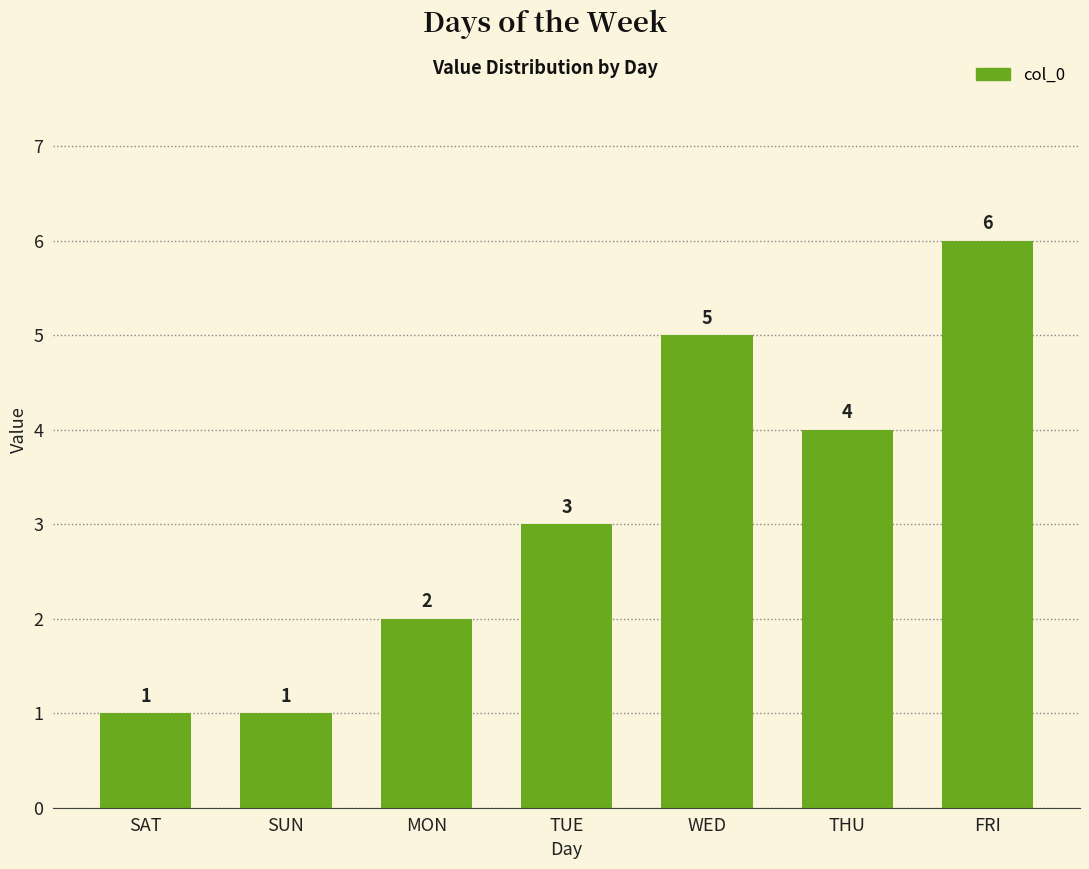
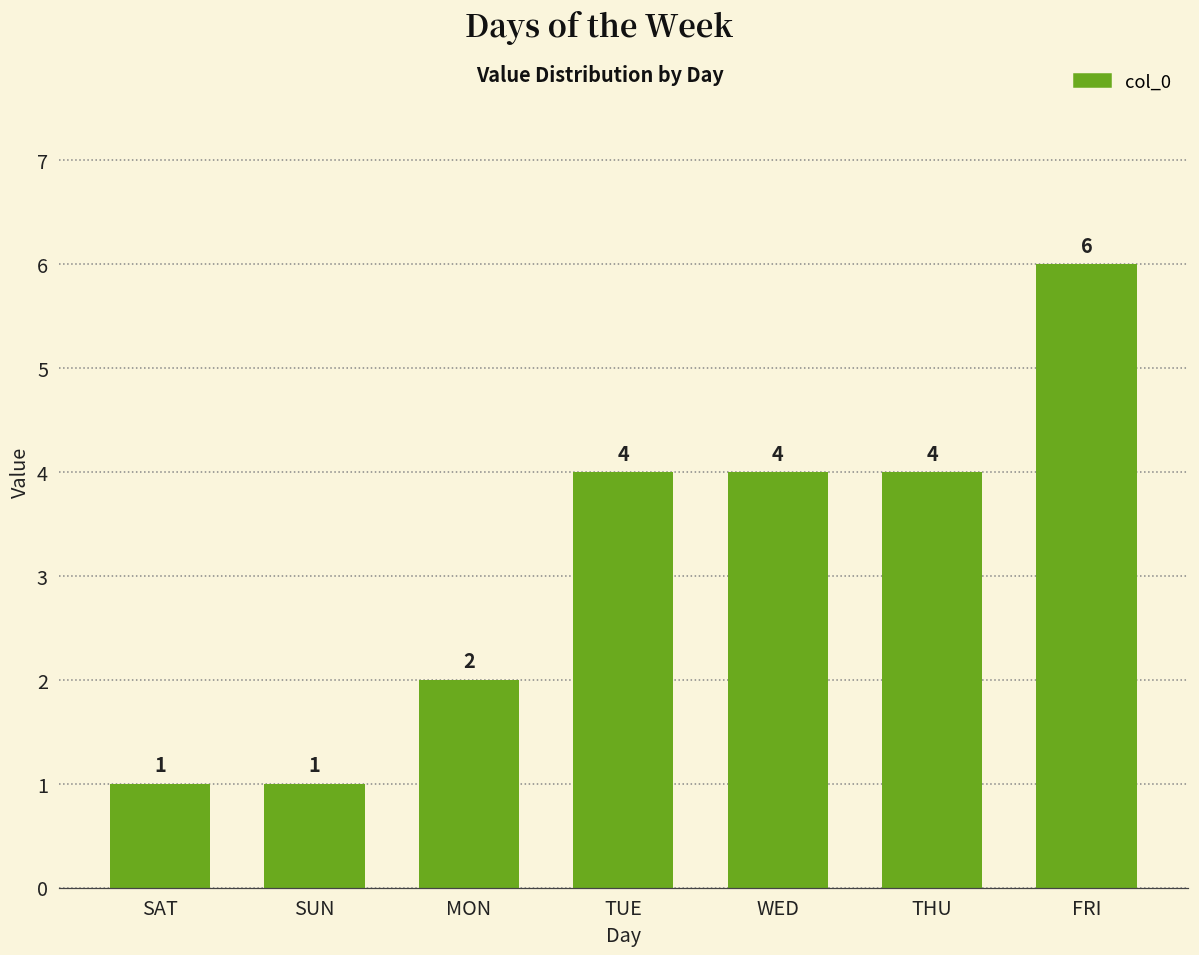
TUE: 3 -> 4
WED: 5 -> 4
